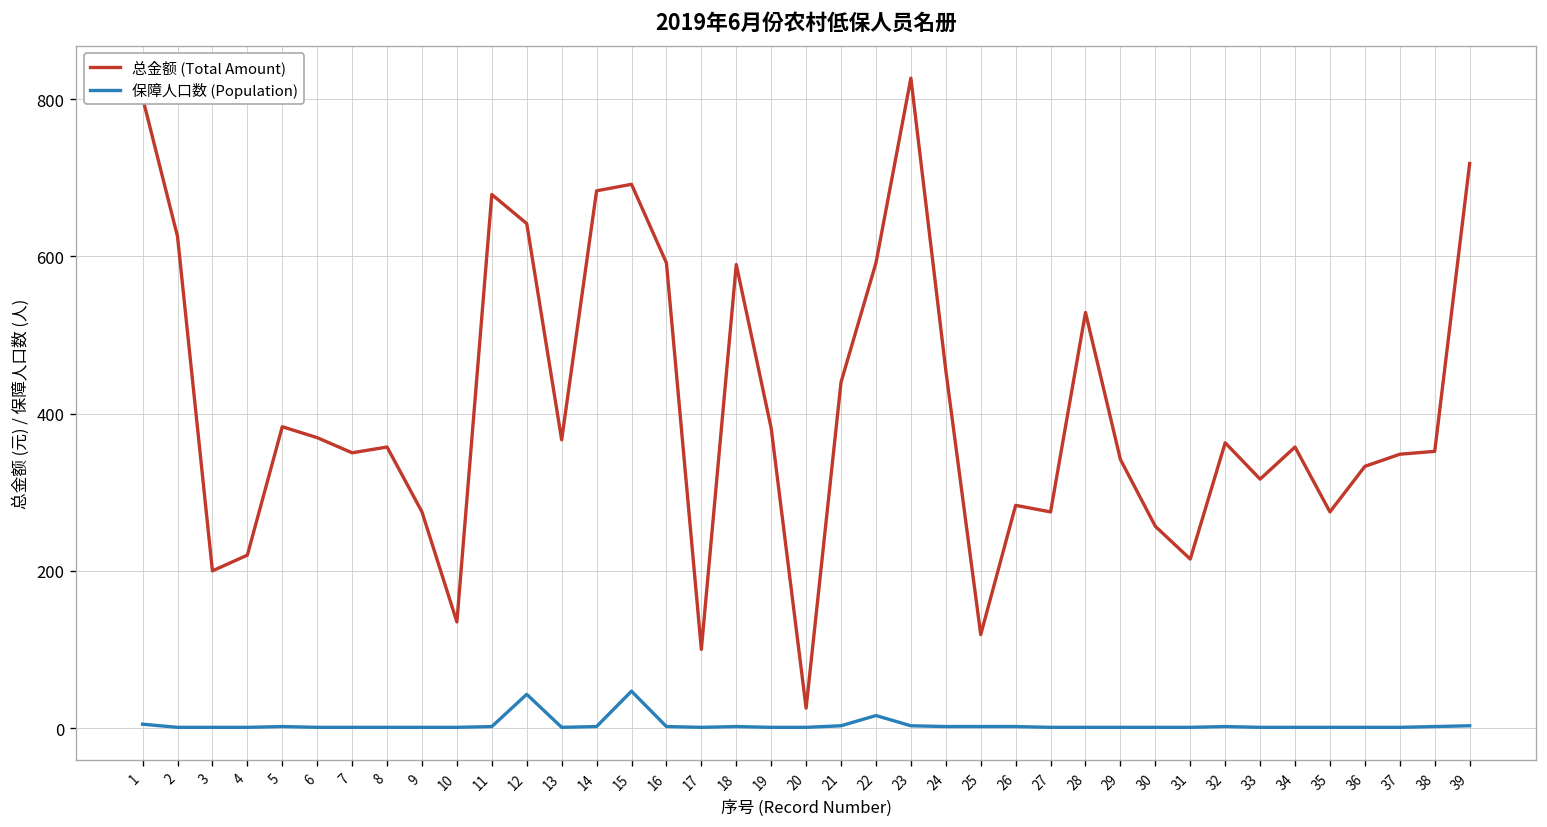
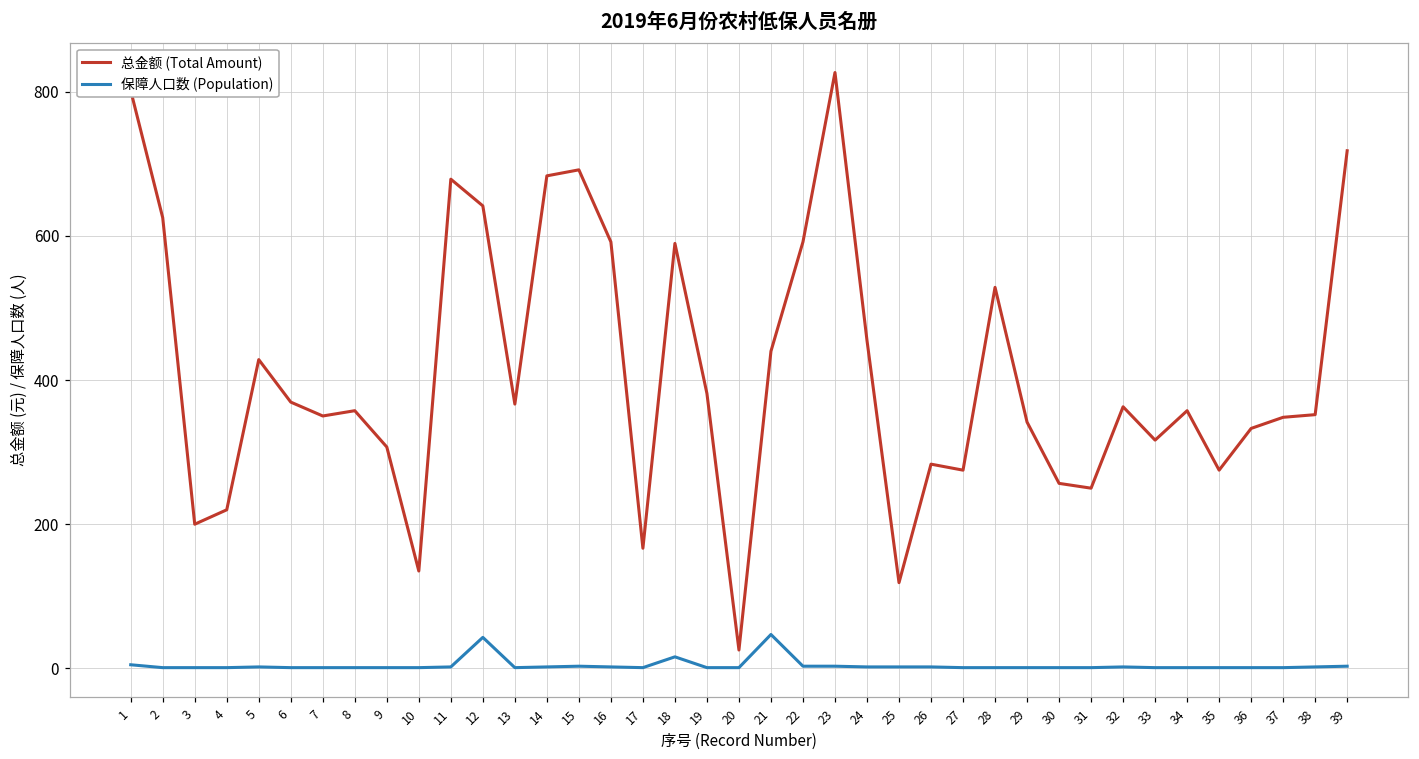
总金额 (Total Amount), 5: 380 -> 430
总金额 (Total Amount), 9: 280 -> 310
保障人口数 (Population), 15: 50 -> 0
总金额 (Total Amount), 17: 100 -> 170
保障人口数 (Population), 18: 0 -> 20
保障人口数 (Population), 21: 0 -> 50
保障人口数 (Population), 22: 20 -> 0
总金额 (Total Amount), 31: 220 -> 250
